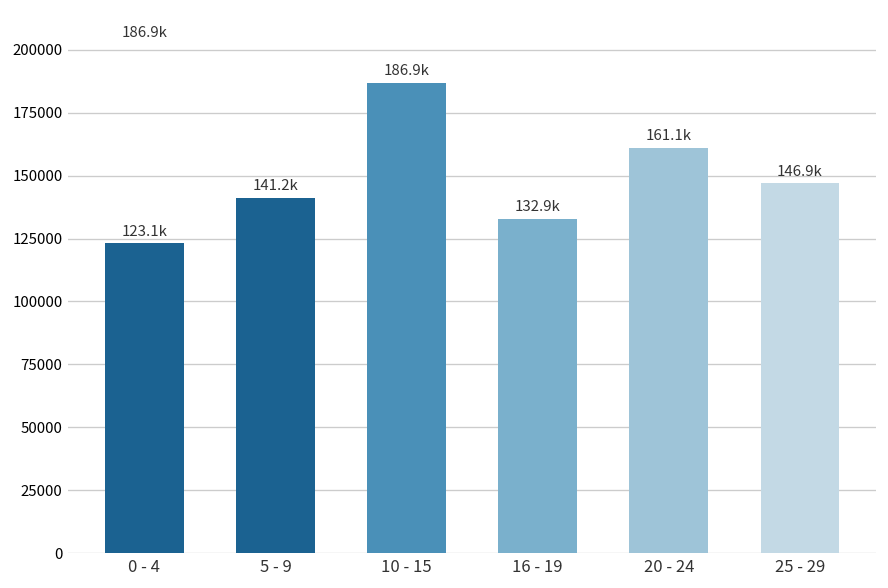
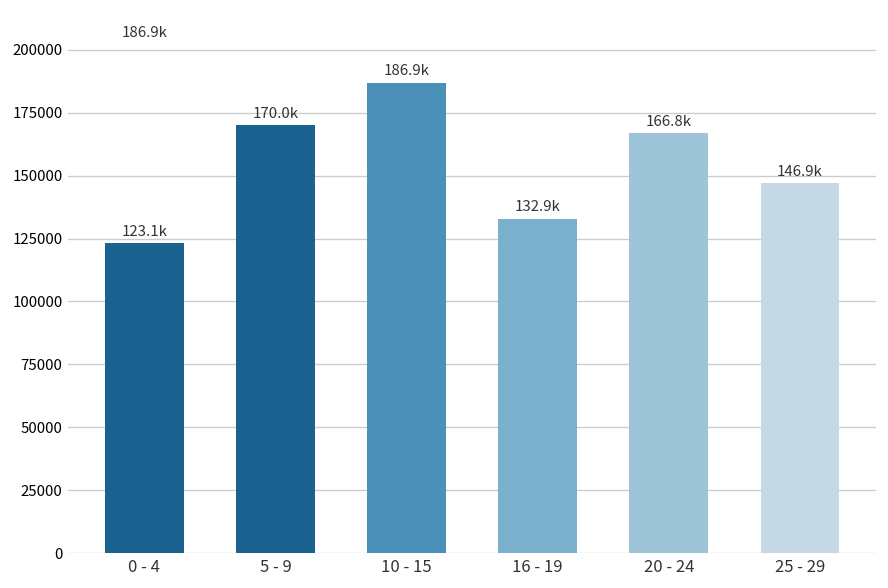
5 - 9: 141.2k -> 170.0k
20 - 24: 161.1k -> 166.8k
